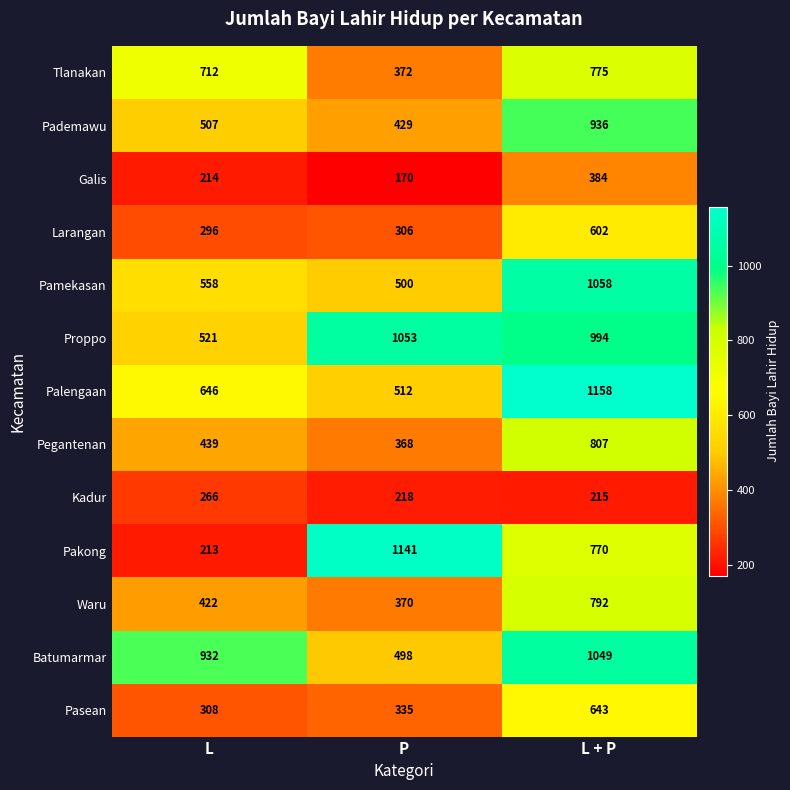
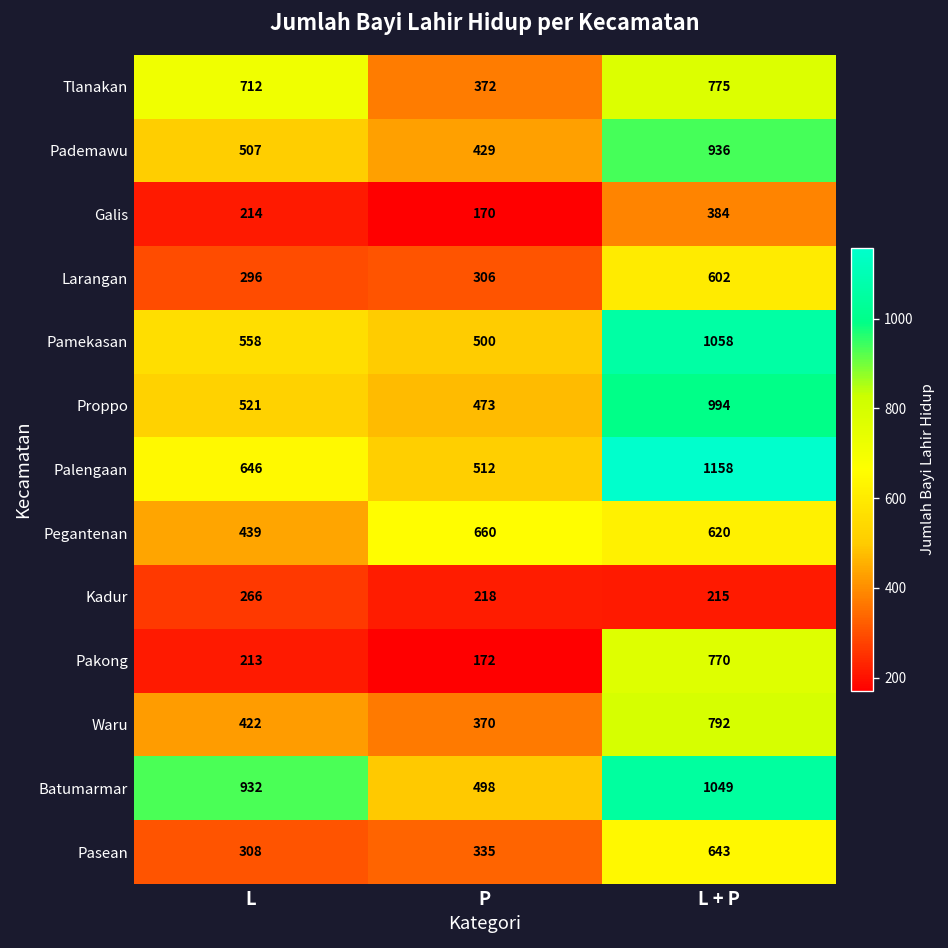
Proppo, P: 1053 -> 473
Pegantenan, P: 368 -> 660
Pegantenan, L + P: 807 -> 620
Pakong, P: 1141 -> 172
